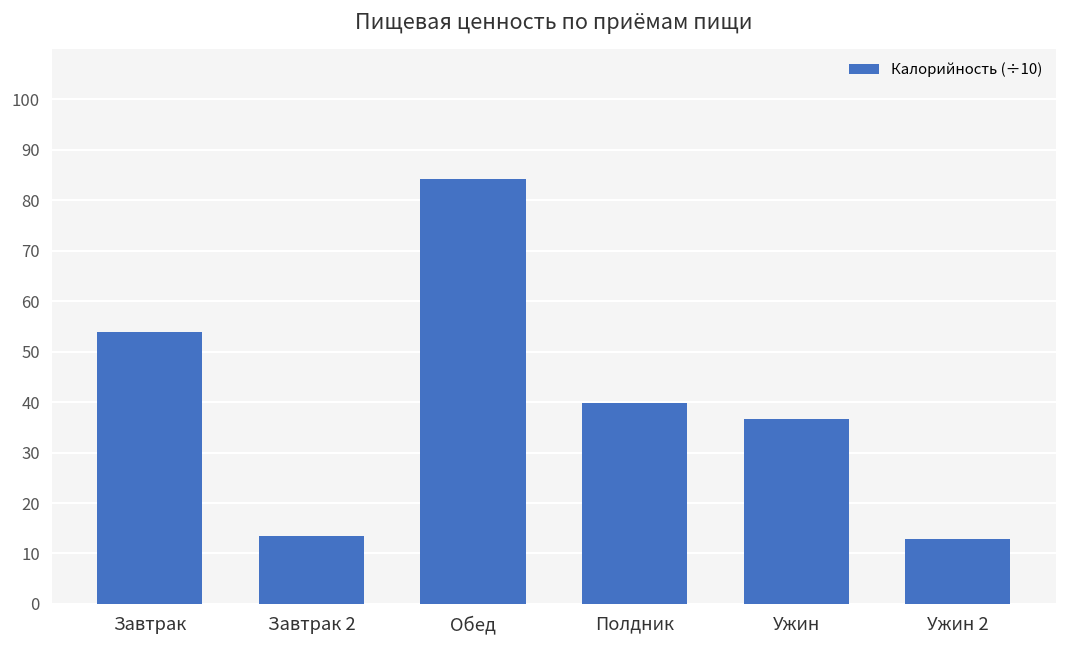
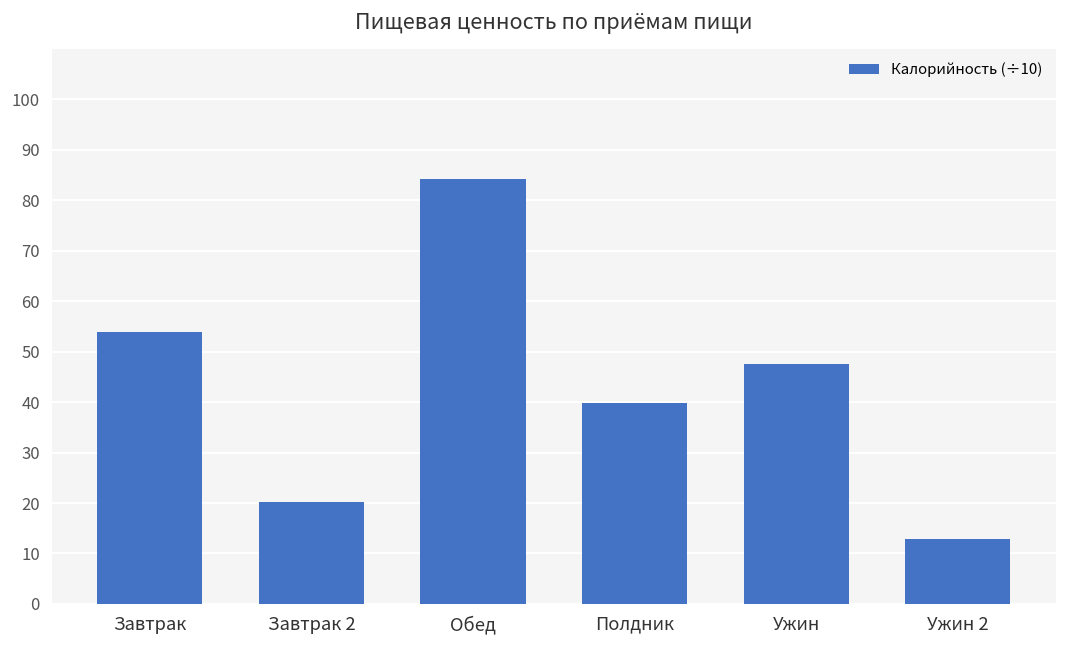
Завтрак 2: 14 -> 20
Ужин: 37 -> 48
